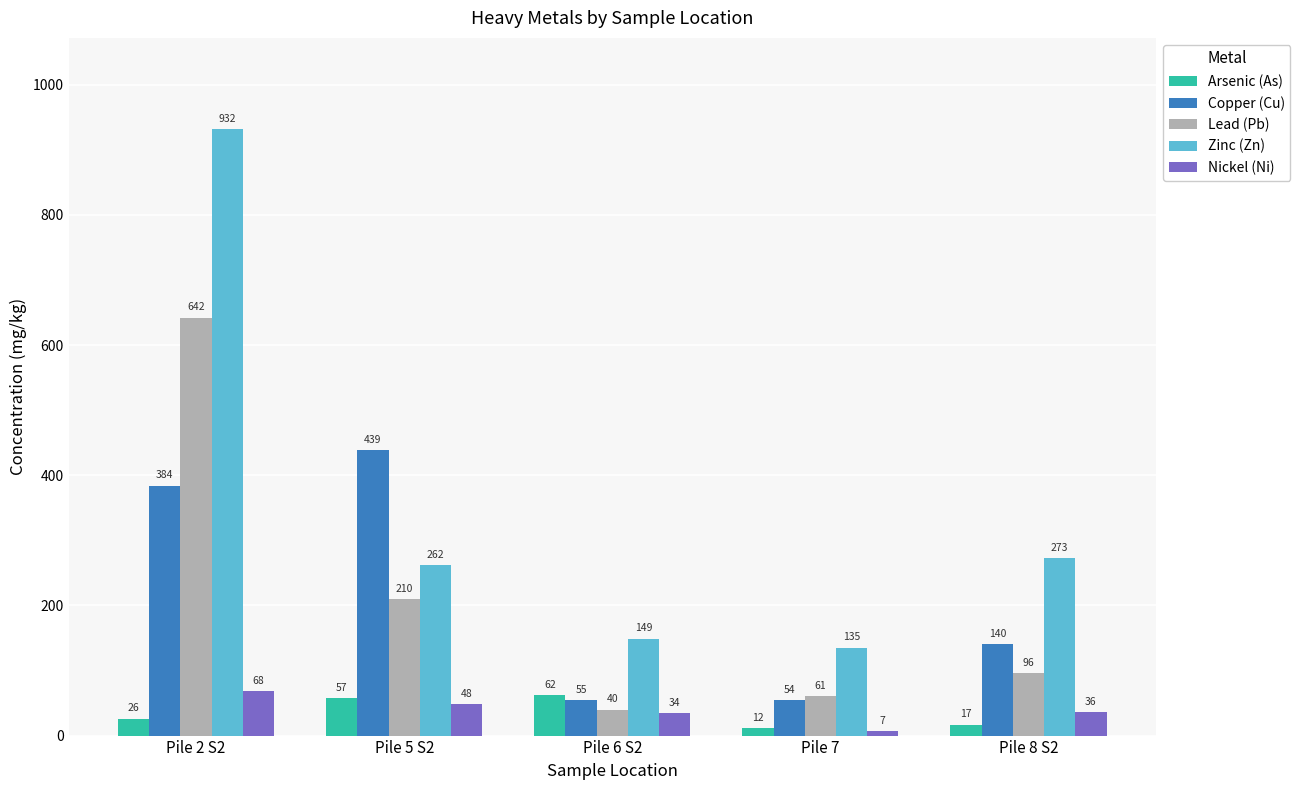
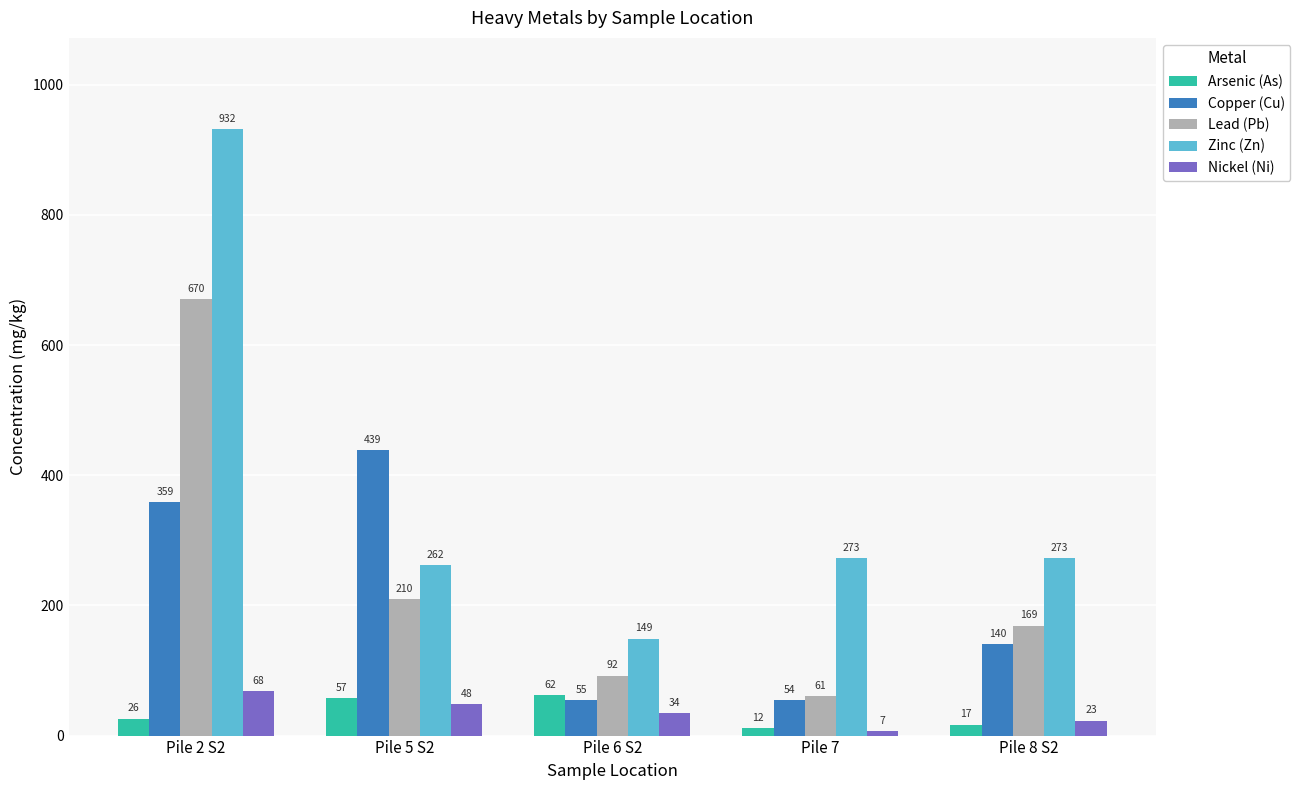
Copper (Cu), Pile 2 S2: 384 -> 359
Lead (Pb), Pile 2 S2: 642 -> 670
Lead (Pb), Pile 6 S2: 40 -> 92
Zinc (Zn), Pile 7: 135 -> 273
Lead (Pb), Pile 8 S2: 96 -> 169
Nickel (Ni), Pile 8 S2: 36 -> 23
